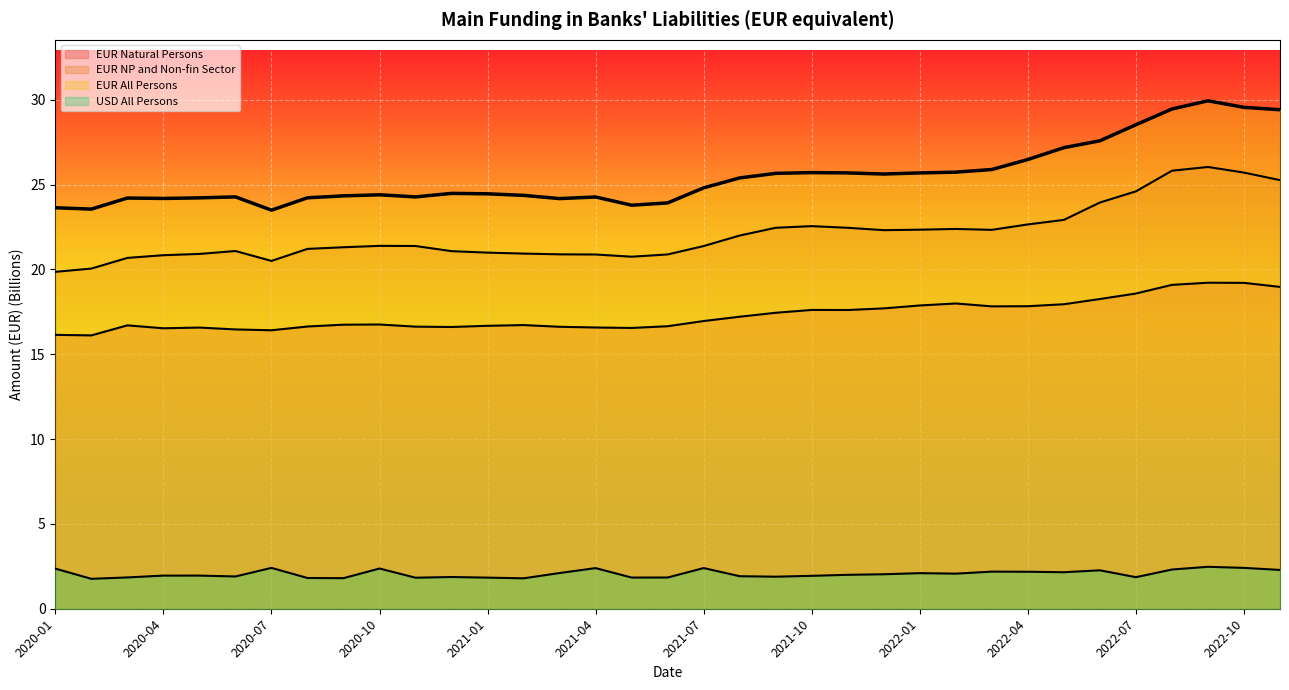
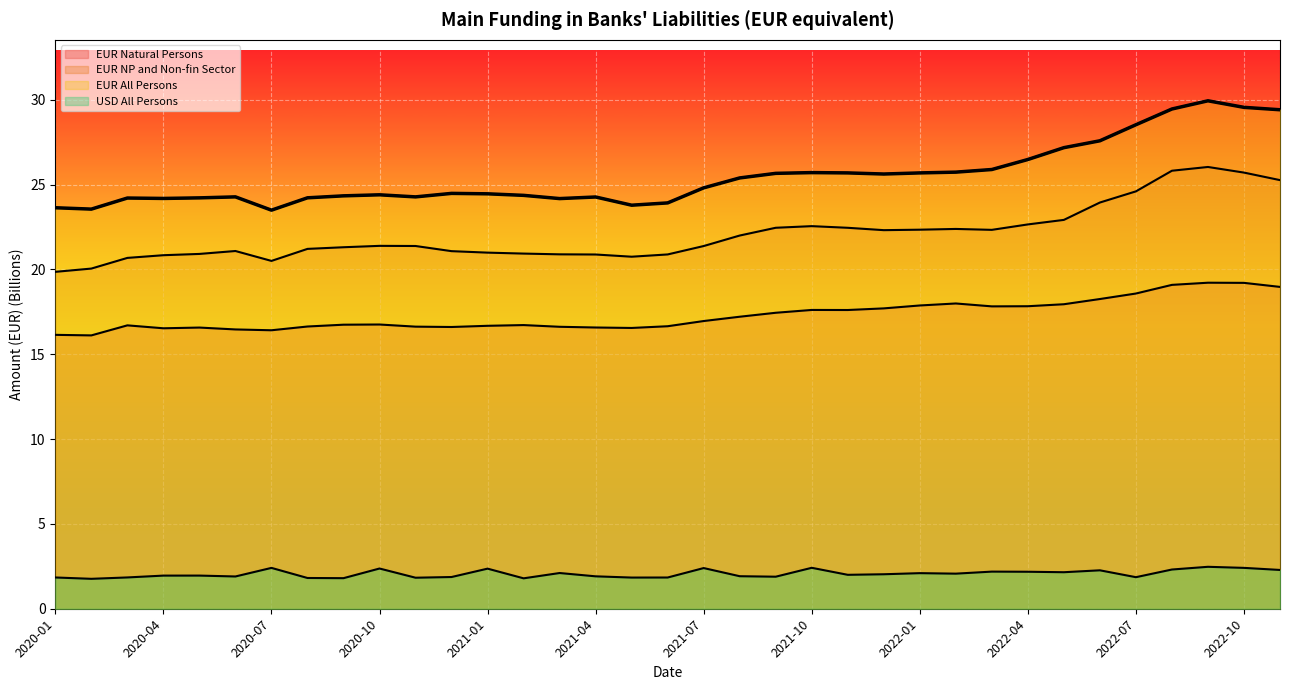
USD All Persons, 2020-01: 2.4 -> 1.8
USD All Persons, 2021-01: 1.8 -> 2.4
USD All Persons, 2021-04: 2.4 -> 1.9
USD All Persons, 2021-10: 1.9 -> 2.4
